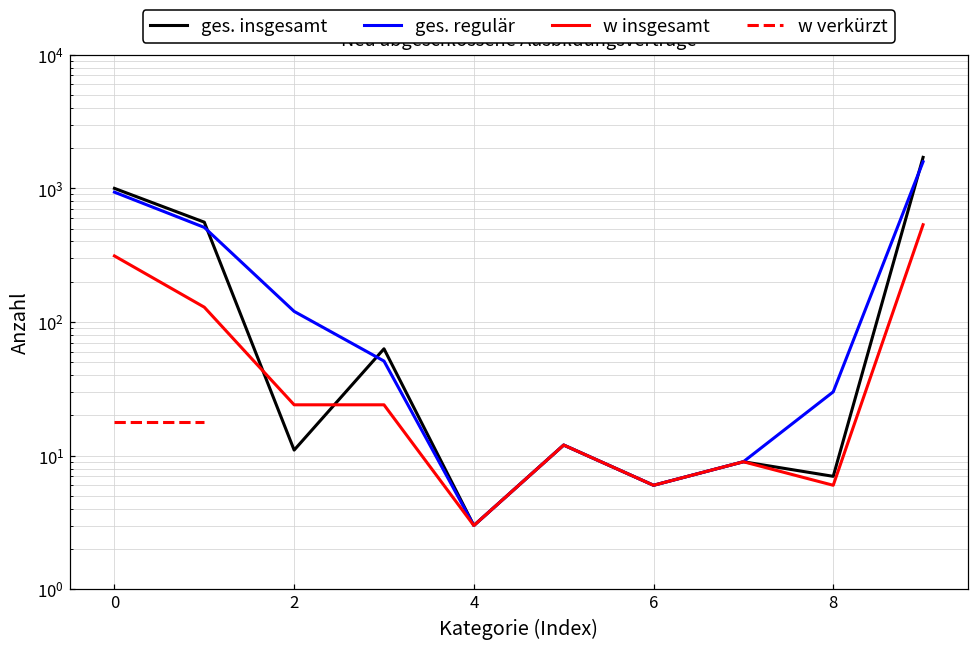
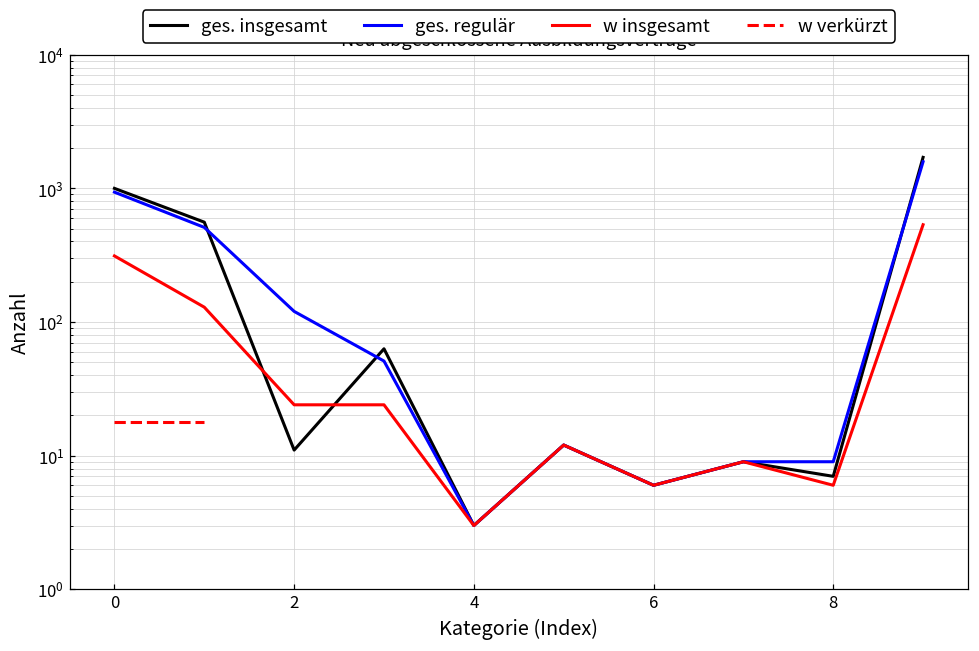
ges. regulär, 8: 30 -> 9
